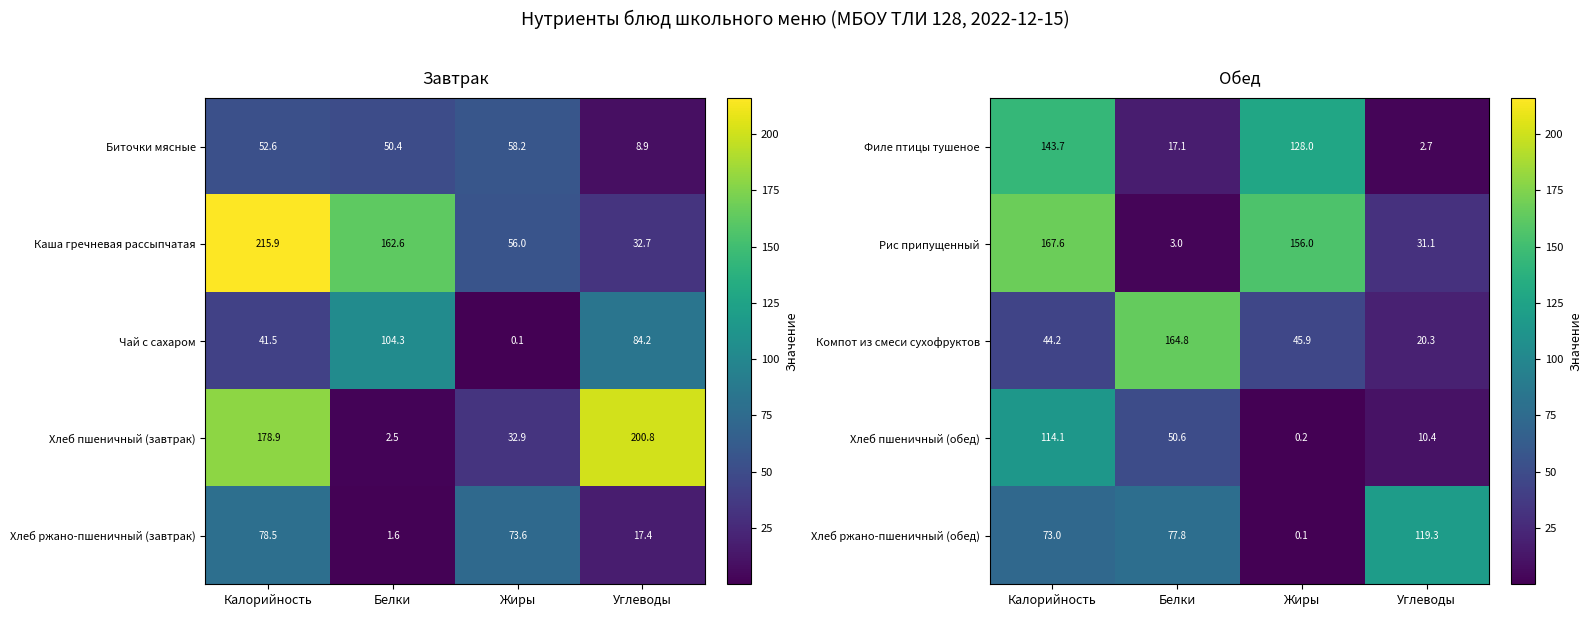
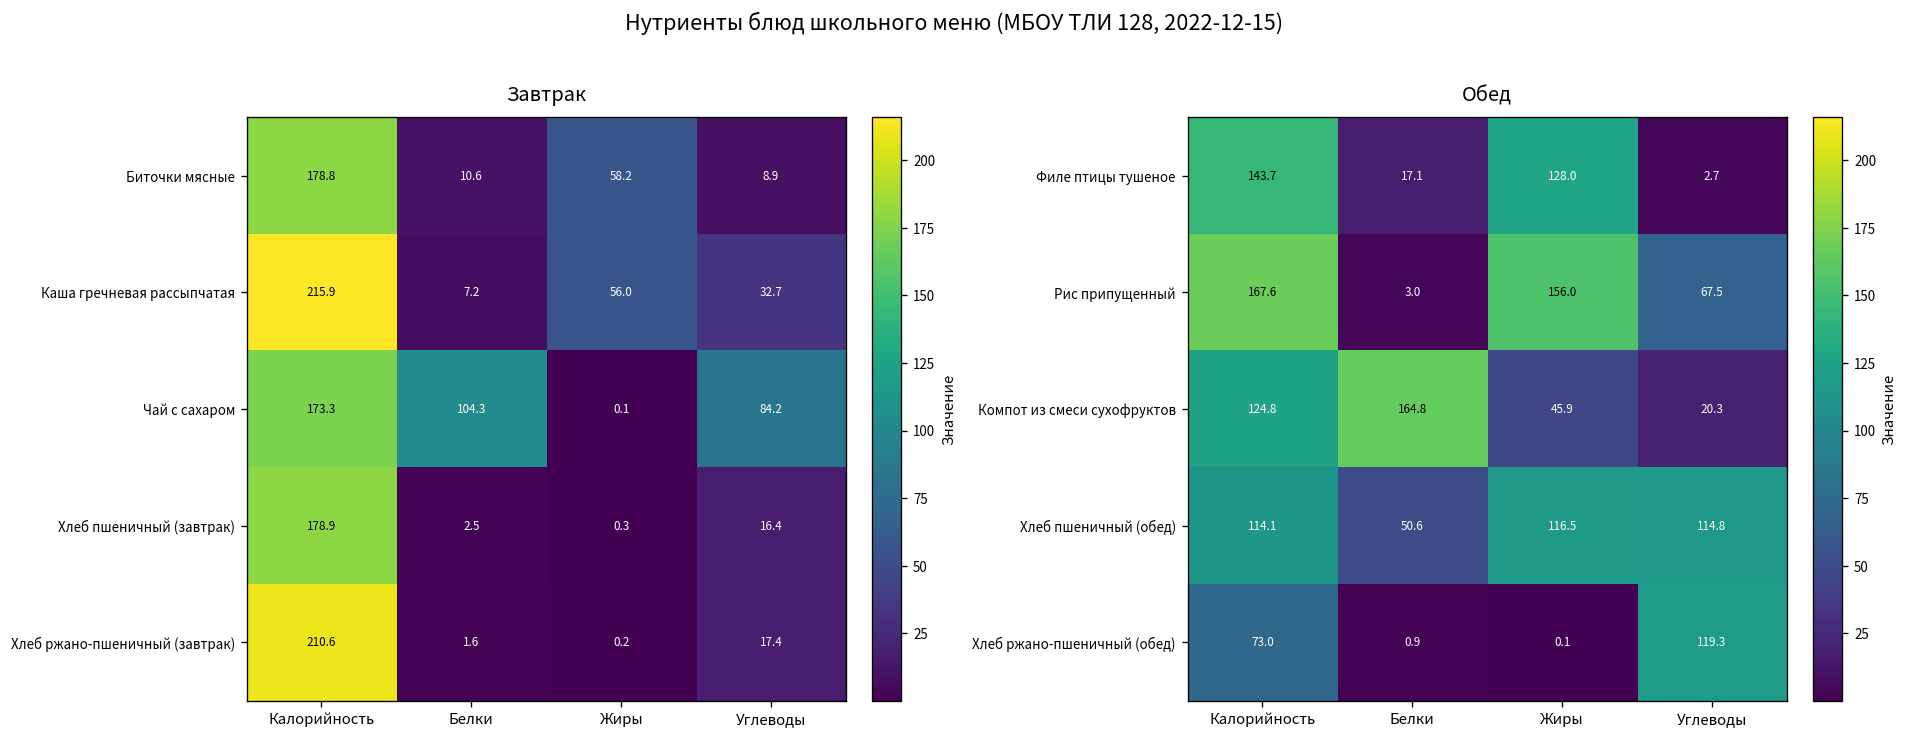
Завтрак, Биточки мясные, Калорийность: 52.6 -> 178.8
Завтрак, Биточки мясные, Белки: 50.4 -> 10.6
Завтрак, Каша гречневая рассыпчатая, Белки: 162.6 -> 7.2
Завтрак, Чай с сахаром, Калорийность: 41.5 -> 173.3
Завтрак, Хлеб пшеничный (завтрак), Жиры: 32.9 -> 0.3
Завтрак, Хлеб пшеничный (завтрак), Углеводы: 200.8 -> 16.4
Завтрак, Хлеб ржано-пшеничный (завтрак), Калорийность: 78.5 -> 210.6
Завтрак, Хлеб ржано-пшеничный (завтрак), Жиры: 73.6 -> 0.2
Обед, Рис припущенный, Углеводы: 31.1 -> 67.5
Обед, Компот из смеси сухофруктов, Калорийность: 44.2 -> 124.8
Обед, Хлеб пшеничный (обед), Жиры: 0.2 -> 116.5
Обед, Хлеб пшеничный (обед), Углеводы: 10.4 -> 114.8
Обед, Хлеб ржано-пшеничный (обед), Белки: 77.8 -> 0.9
